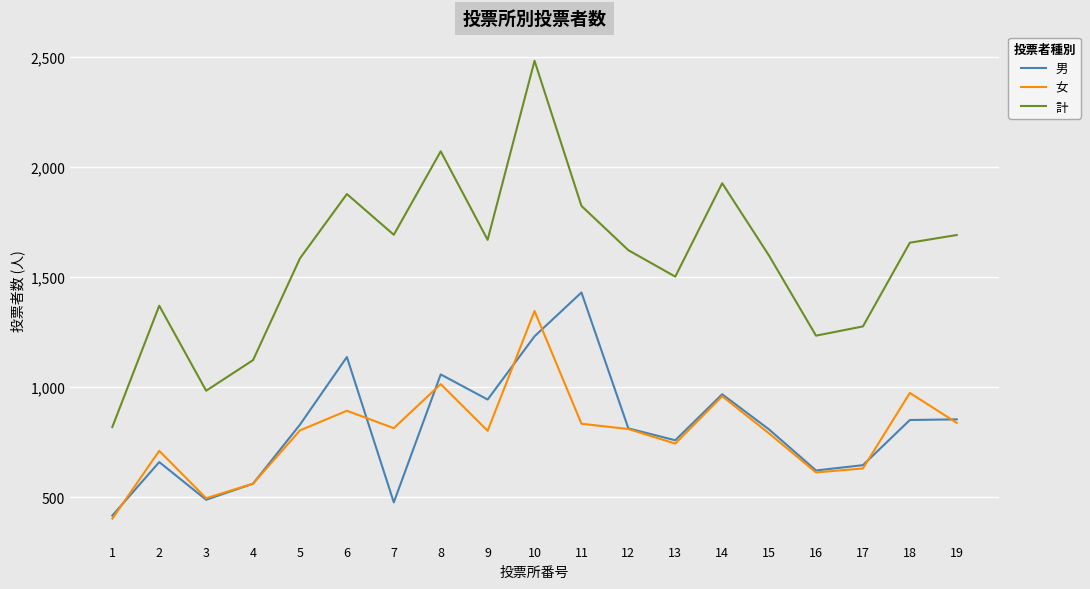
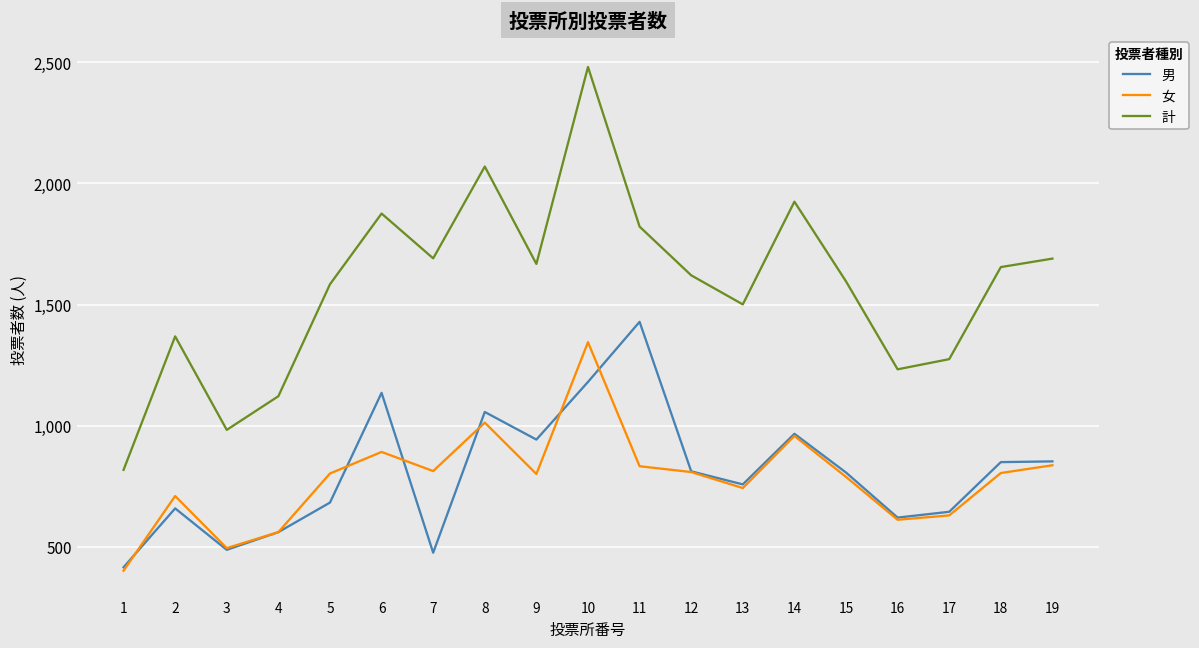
男, 5: 830 -> 680
男, 10: 1,230 -> 1,180
女, 18: 970 -> 810
